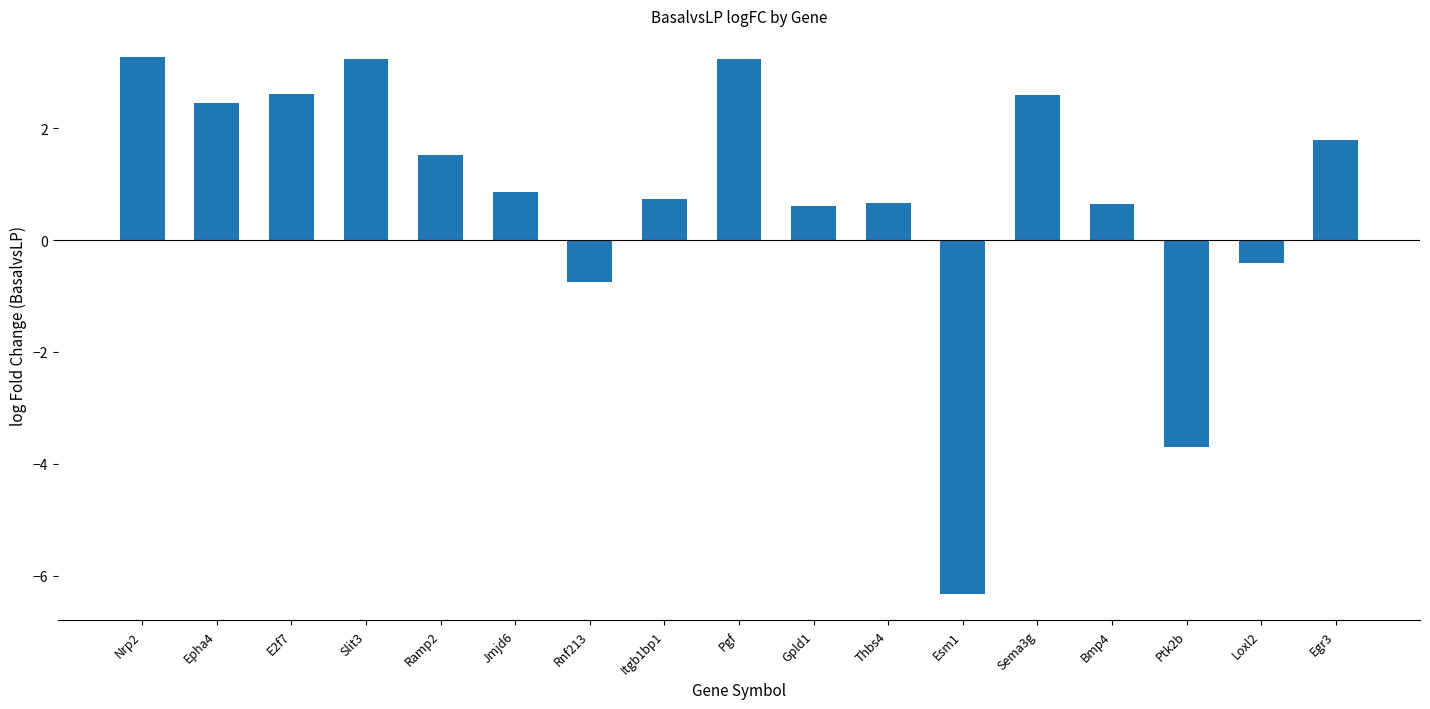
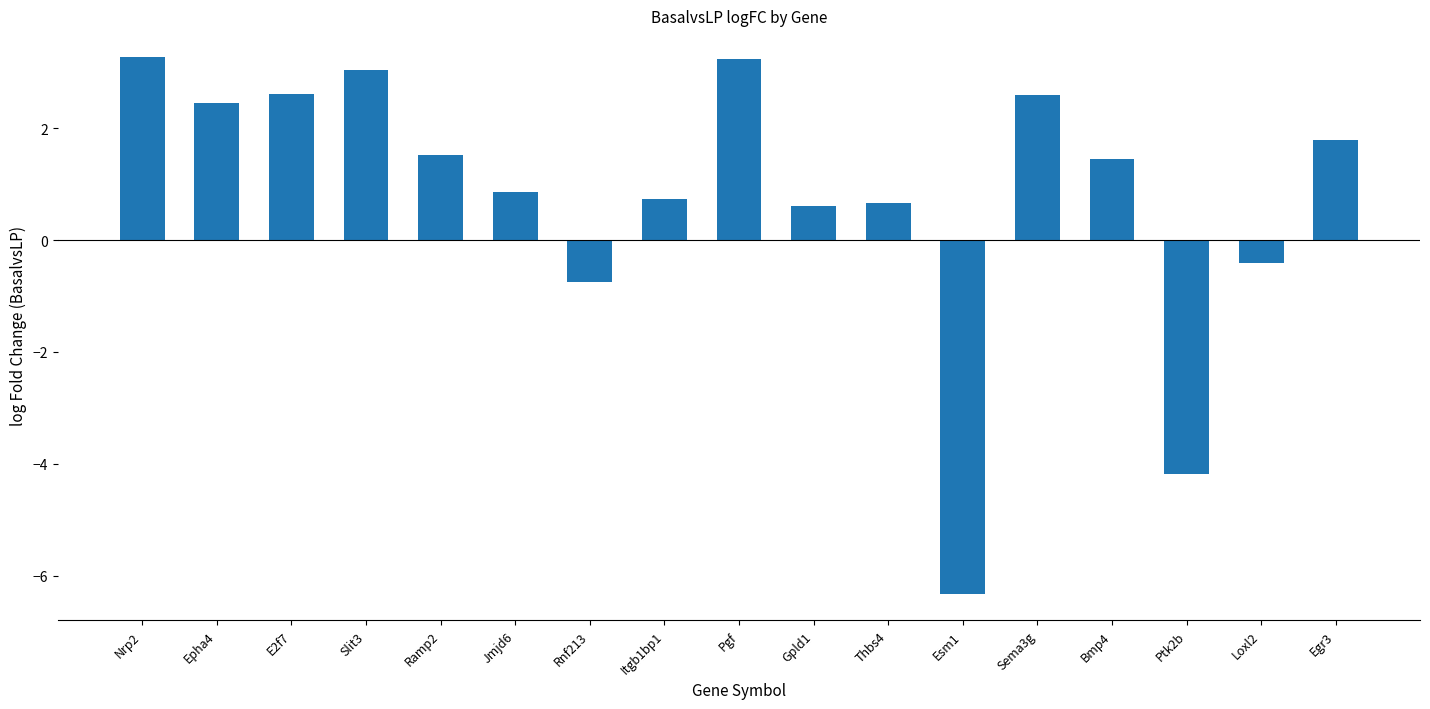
Slit3: 3.2 -> 3.0
Bmp4: 0.6 -> 1.4
Ptk2b: -3.7 -> -4.2
